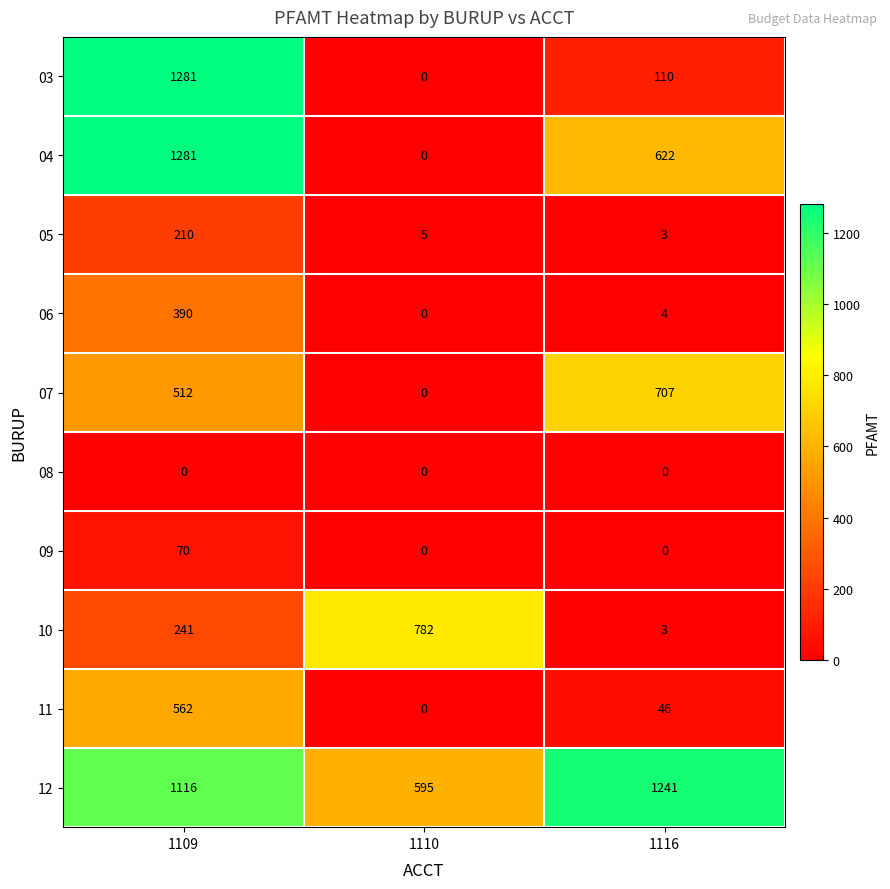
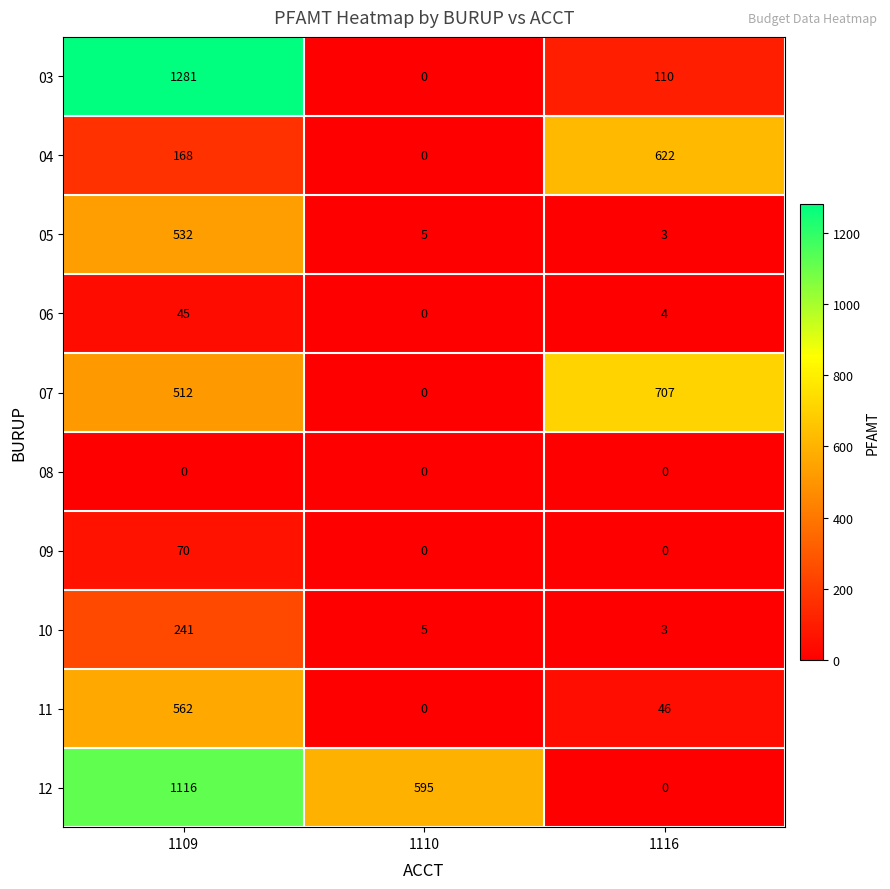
04, 1109: 1281 -> 168
05, 1109: 210 -> 532
06, 1109: 390 -> 45
10, 1110: 782 -> 5
12, 1116: 1241 -> 0
